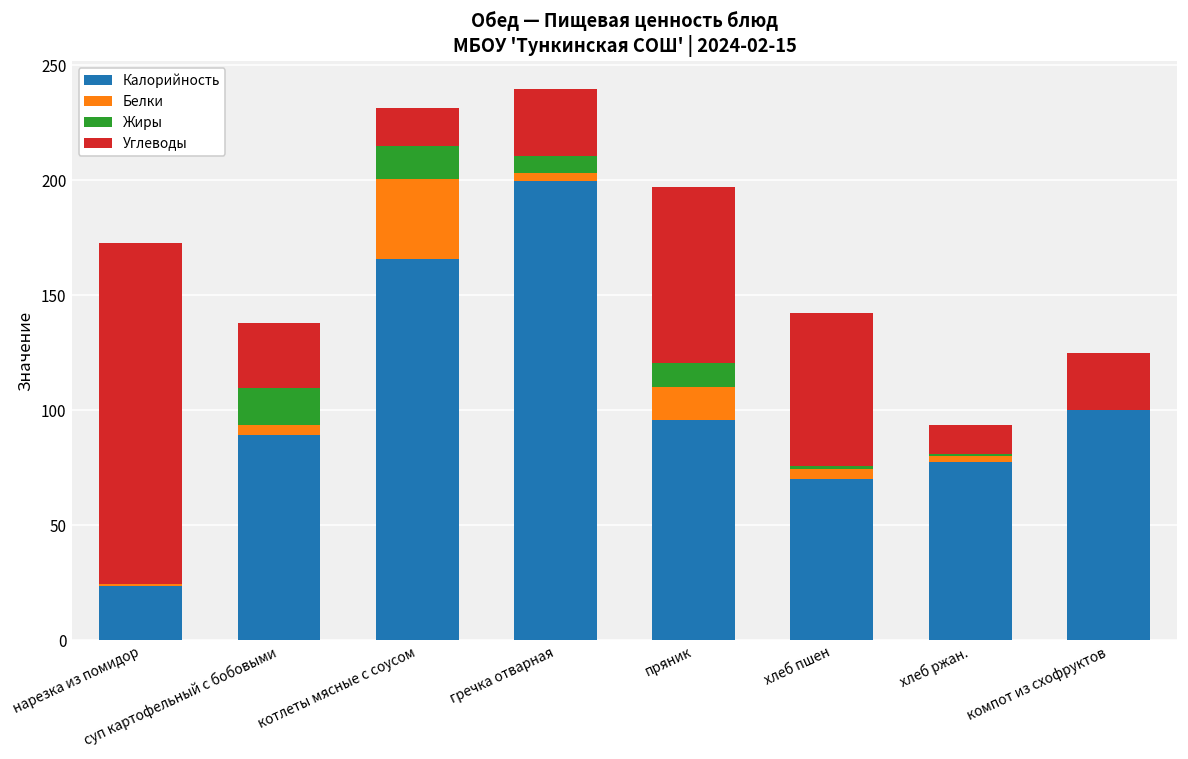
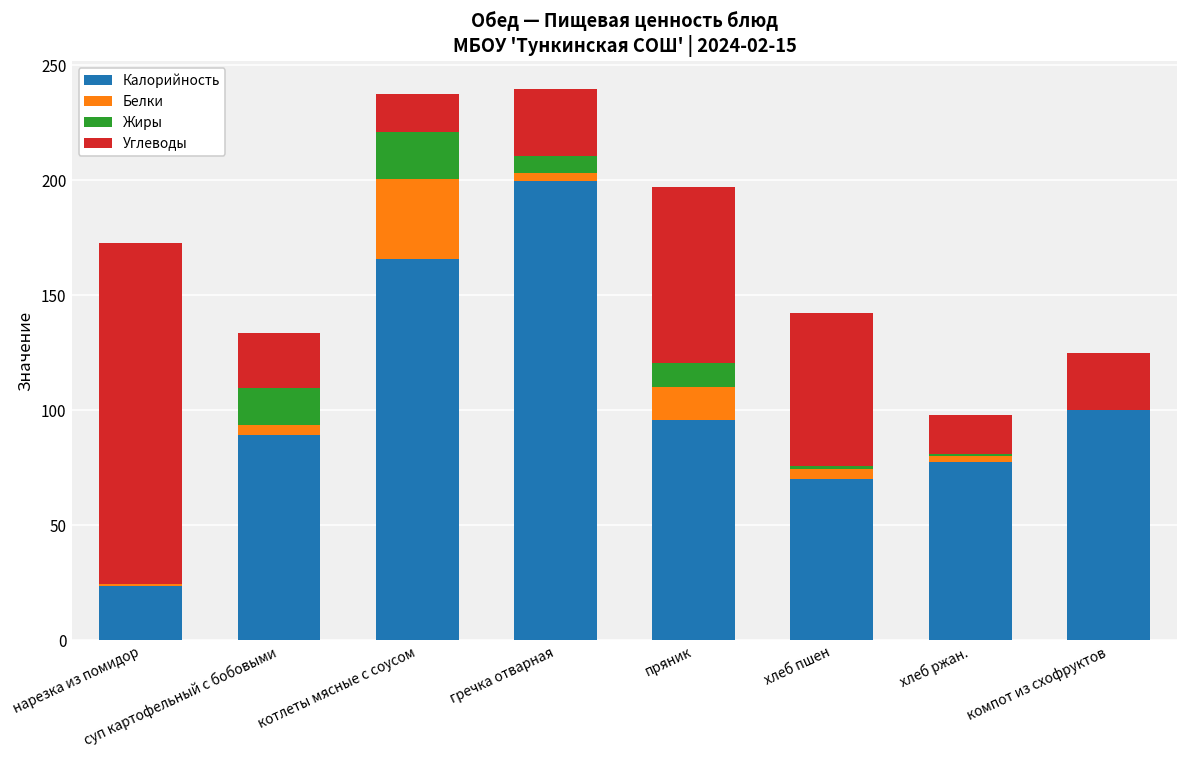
Углеводы, суп картофельный с бобовыми: 28 -> 24
Жиры, котлеты мясные с соусом: 15 -> 20
Углеводы, хлеб ржан.: 13 -> 17
